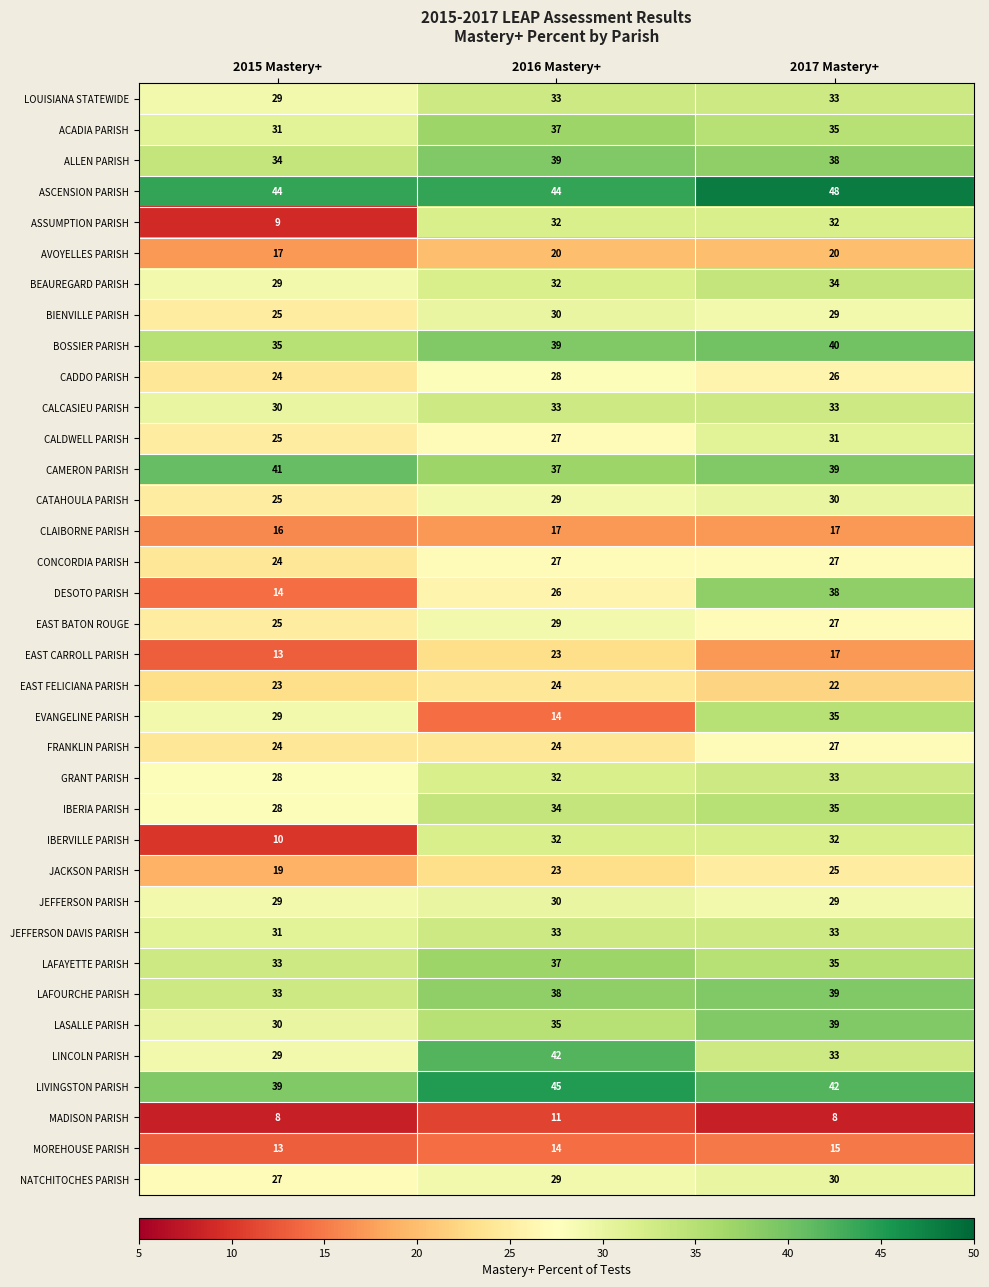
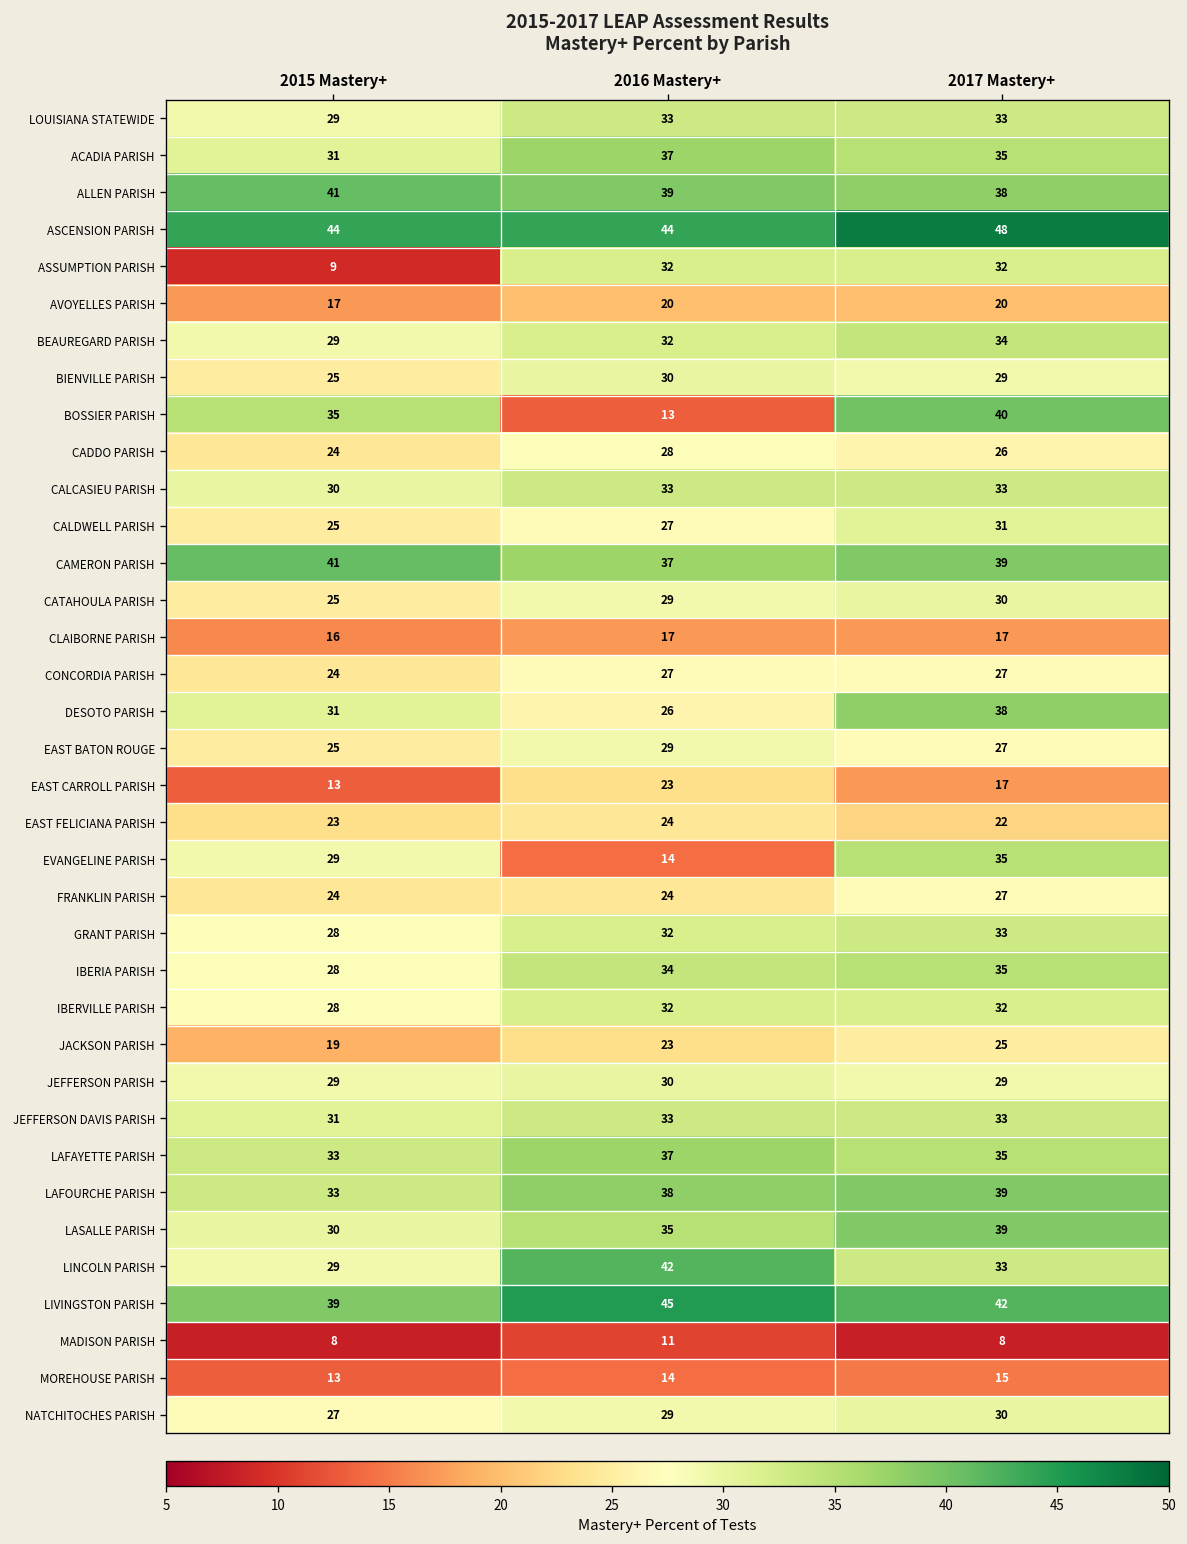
ALLEN PARISH, 2015 Mastery+: 34 -> 41
BOSSIER PARISH, 2016 Mastery+: 39 -> 13
DESOTO PARISH, 2015 Mastery+: 14 -> 31
IBERVILLE PARISH, 2015 Mastery+: 10 -> 28
